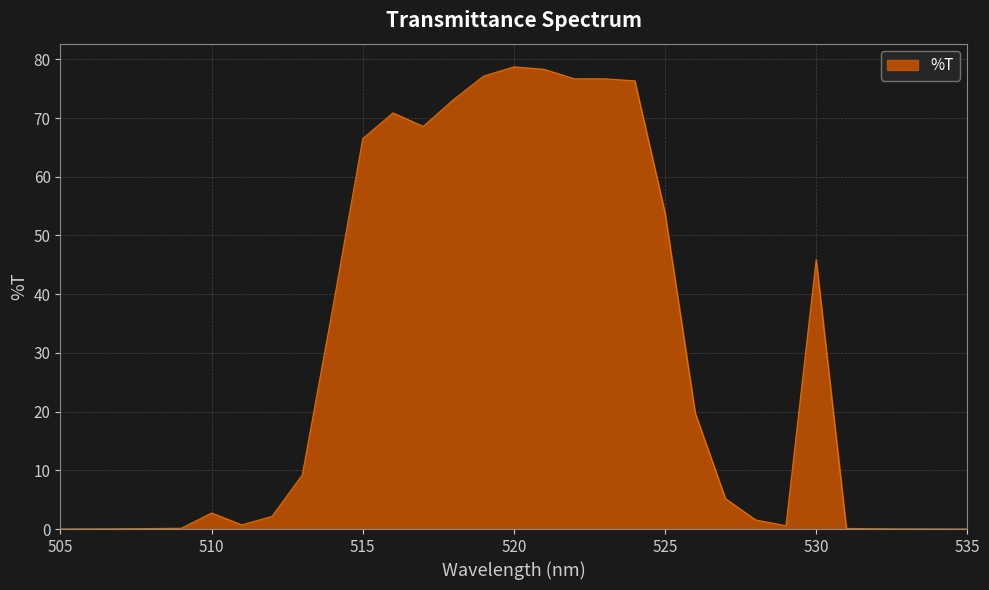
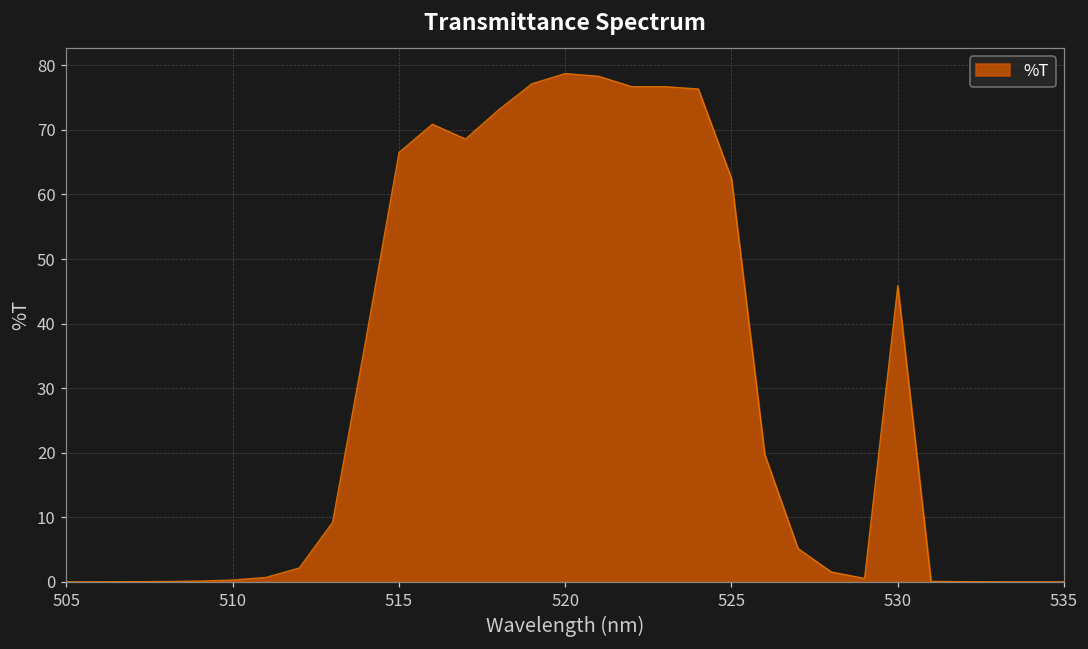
510: 3 -> 0
525: 54 -> 62
